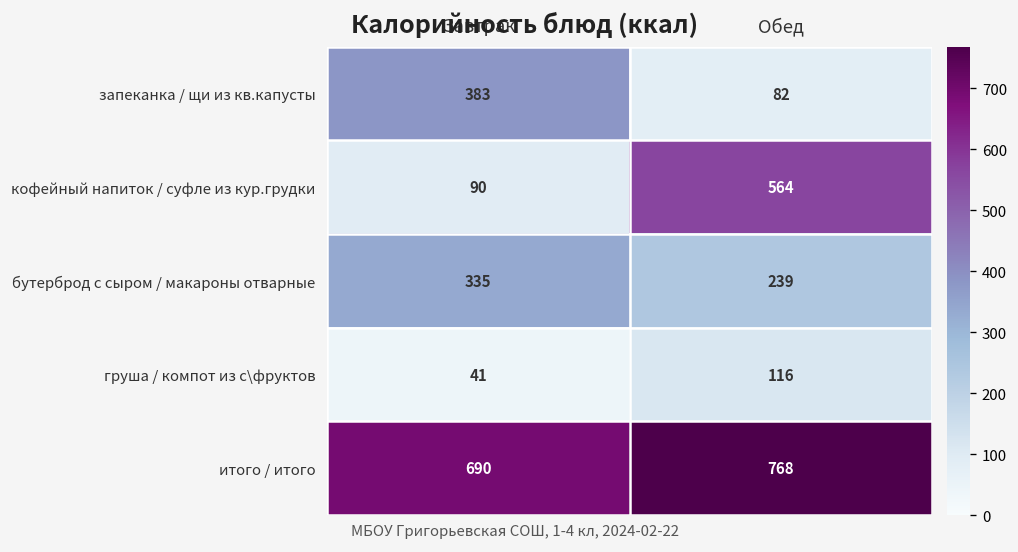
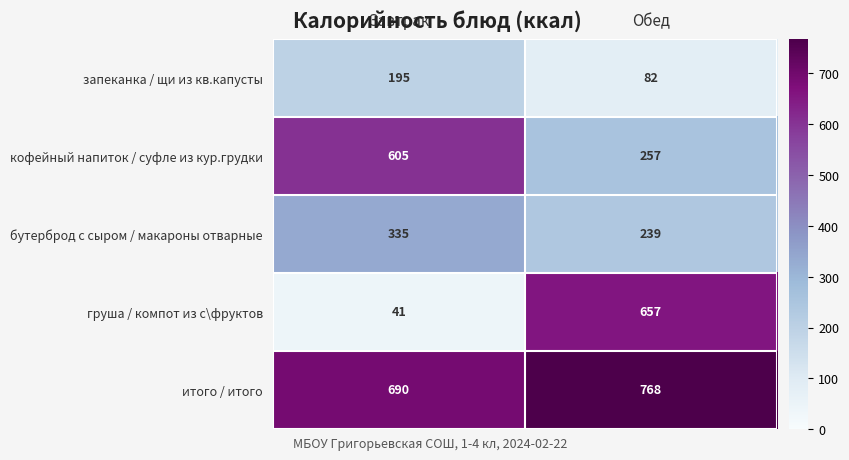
запеканка / щи из кв.капусты, Завтрак: 383 -> 195
кофейный напиток / суфле из кур.грудки, Завтрак: 90 -> 605
кофейный напиток / суфле из кур.грудки, Обед: 564 -> 257
груша / компот из с\фруктов, Обед: 116 -> 657
